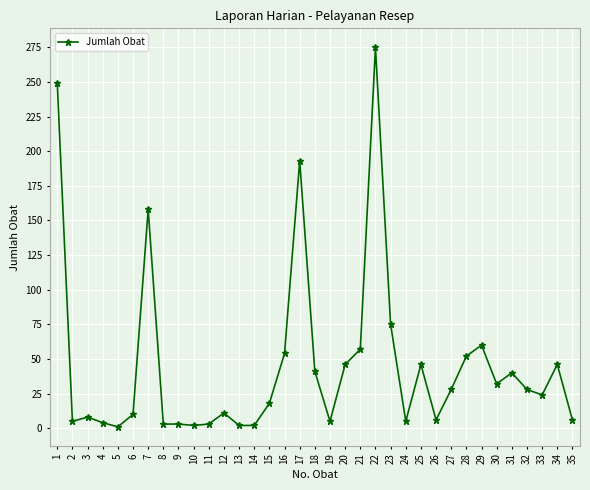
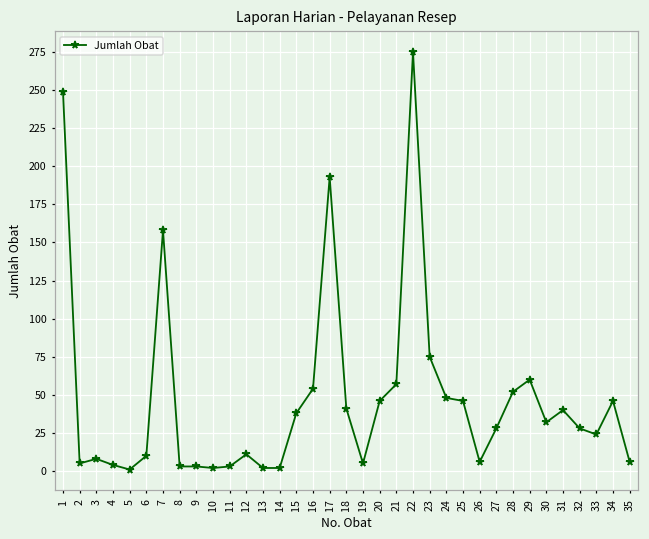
15: 18 -> 38
24: 5 -> 48
